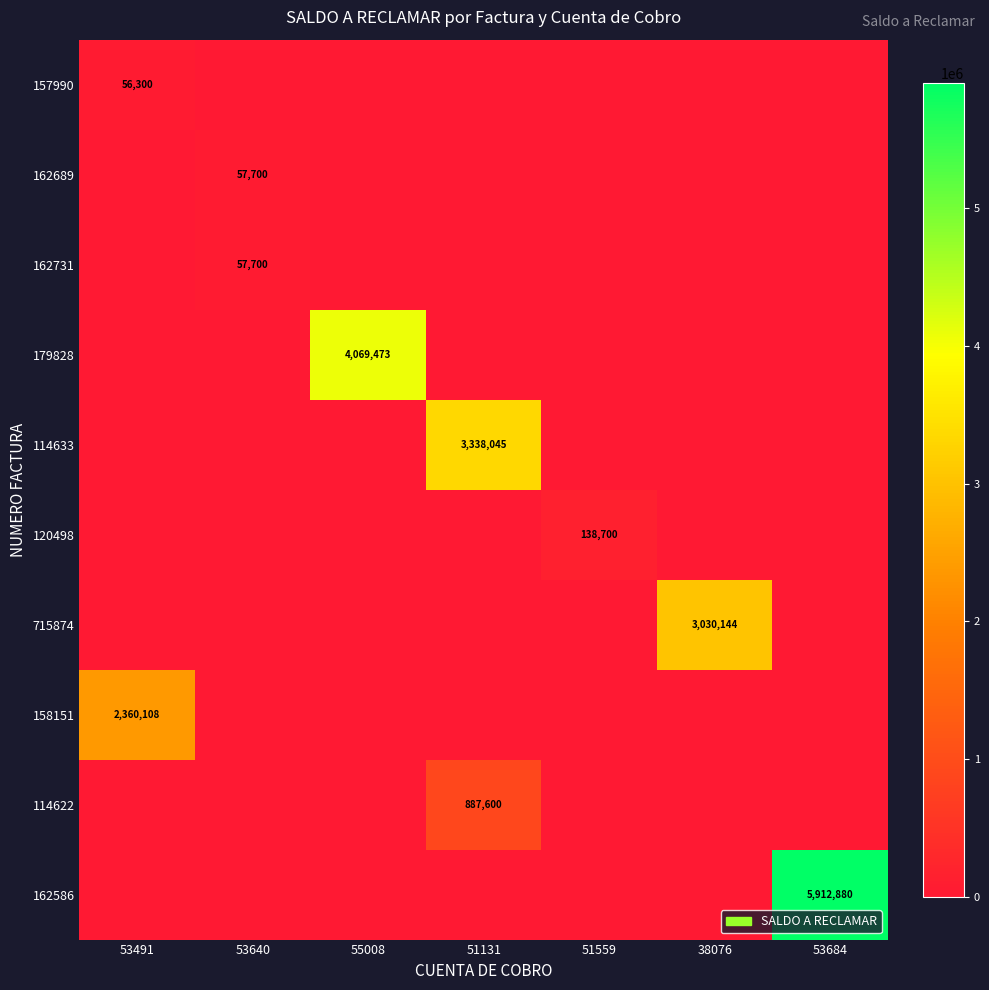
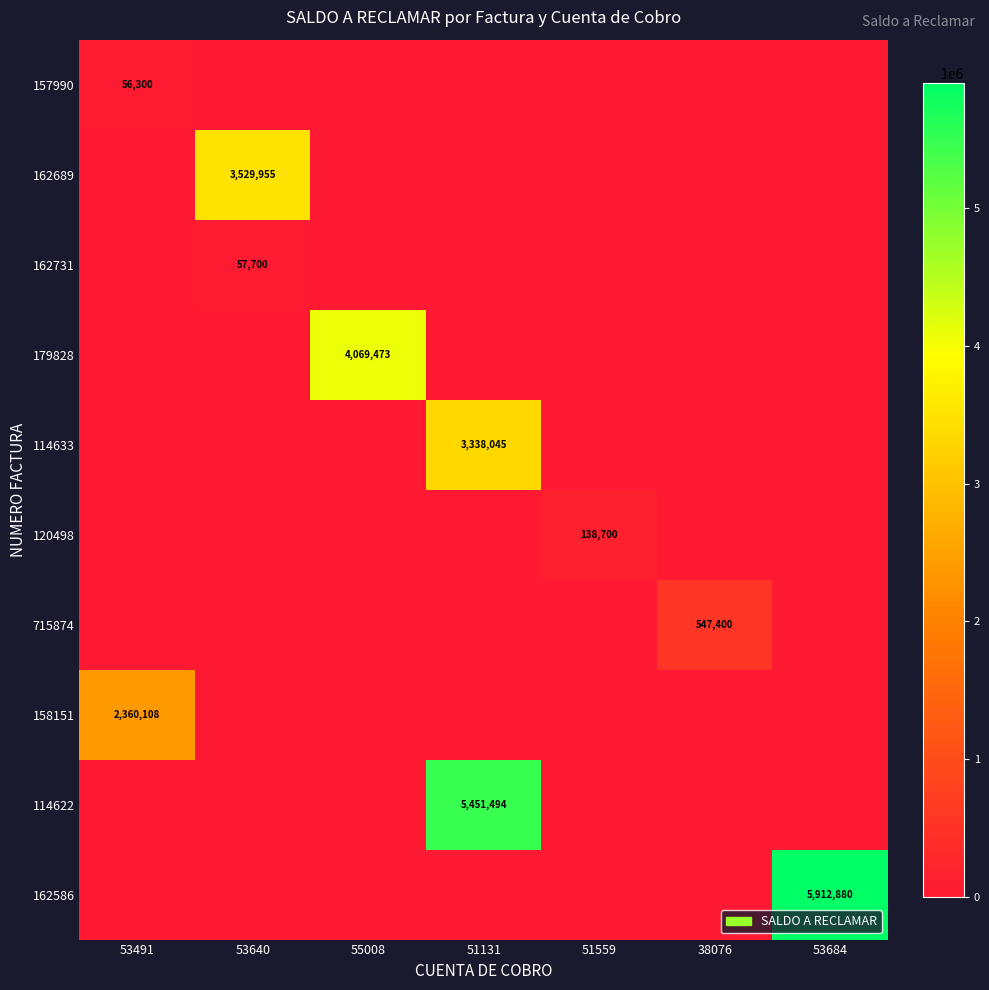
162689, 53640: 57,700 -> 3,529,955
715874, 38076: 3,030,144 -> 547,400
114622, 51131: 887,600 -> 5,451,494
